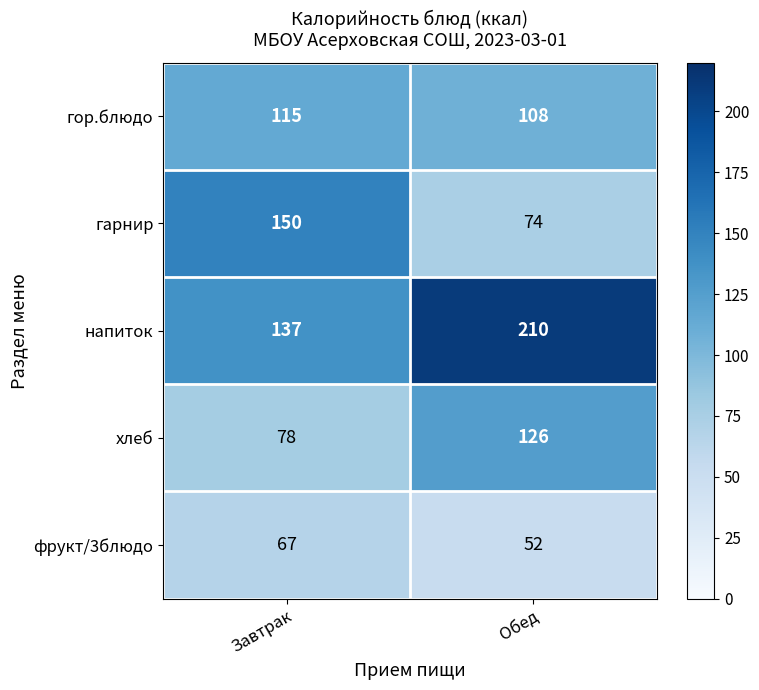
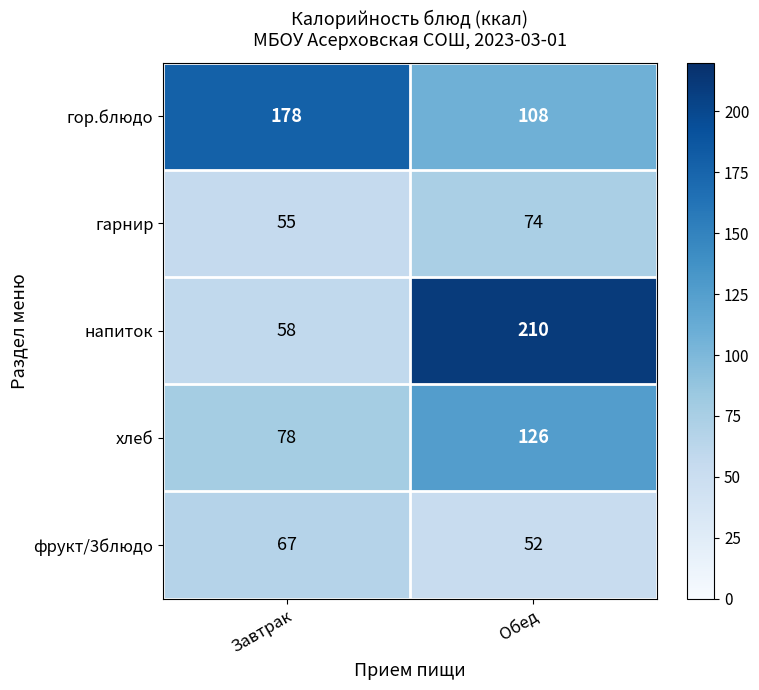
гор.блюдо, Завтрак: 115 -> 178
гарнир, Завтрак: 150 -> 55
напиток, Завтрак: 137 -> 58
